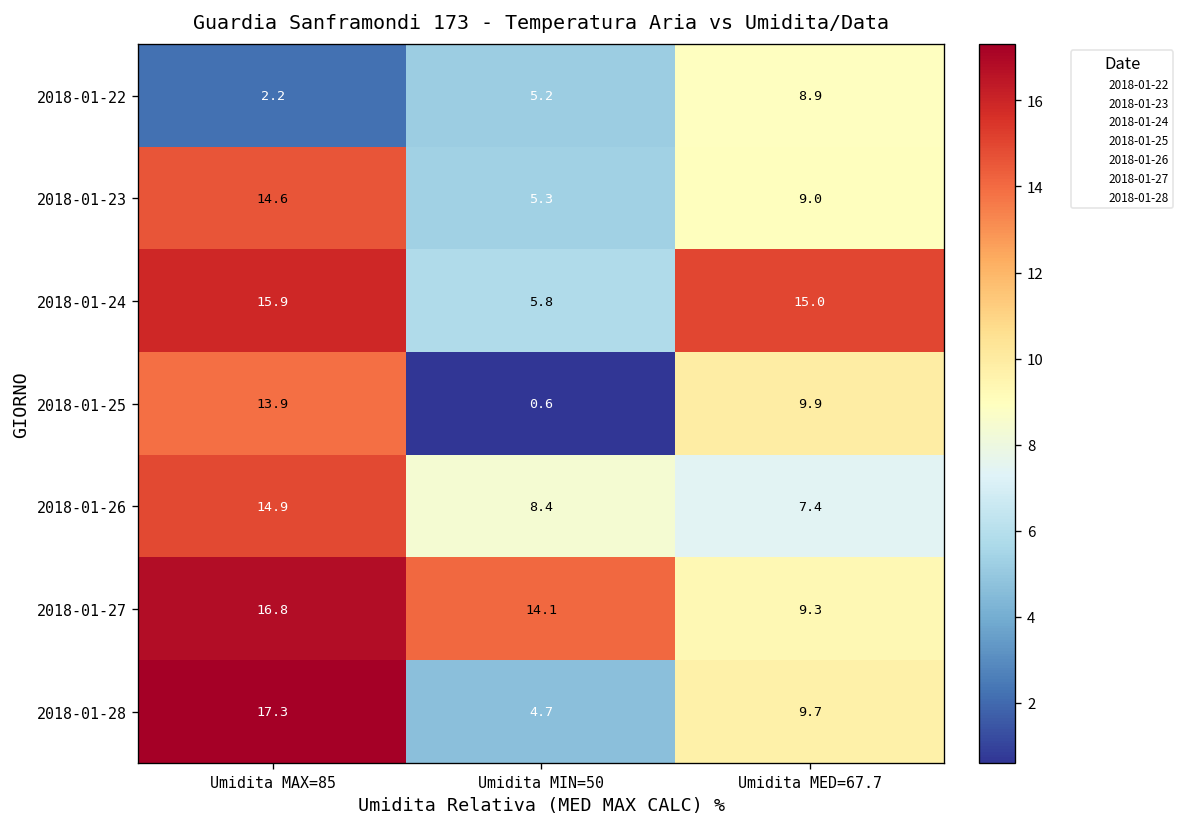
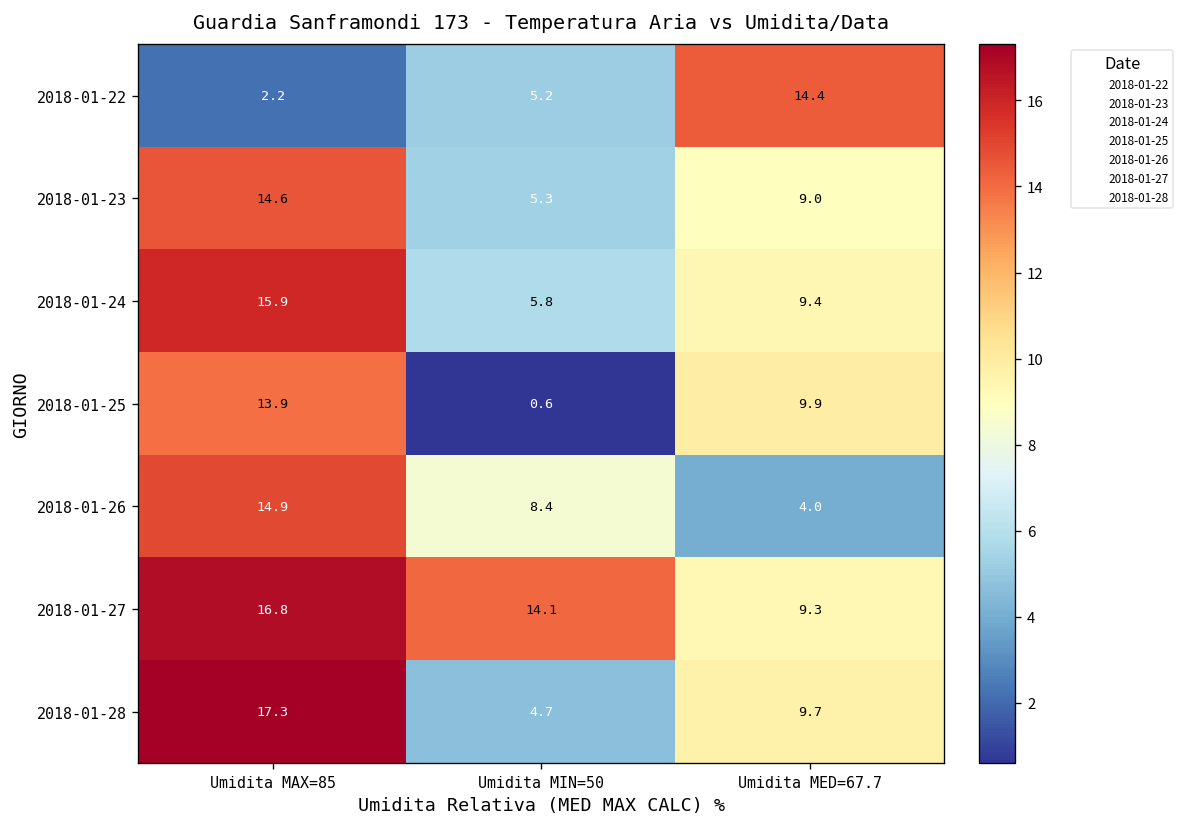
2018-01-22, Umidita MED=67.7: 8.9 -> 14.4
2018-01-24, Umidita MED=67.7: 15.0 -> 9.4
2018-01-26, Umidita MED=67.7: 7.4 -> 4.0
